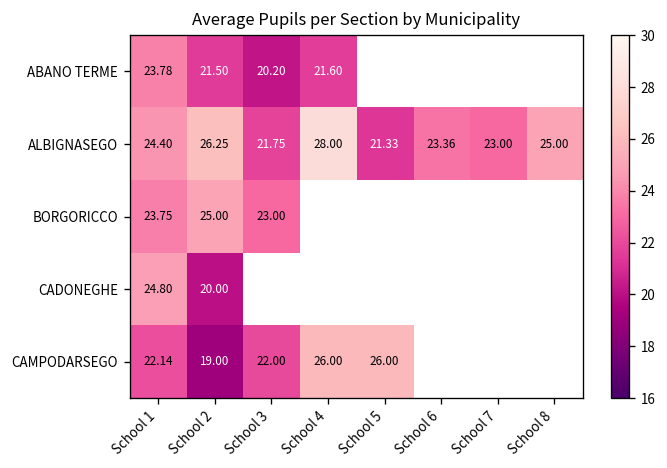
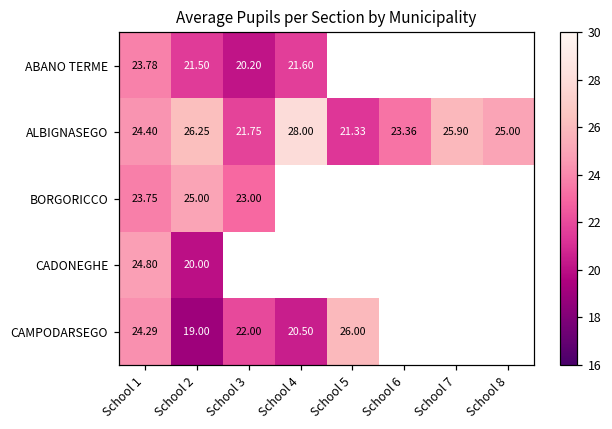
ALBIGNASEGO, School 7: 23.00 -> 25.90
CAMPODARSEGO, School 1: 22.14 -> 24.29
CAMPODARSEGO, School 4: 26.00 -> 20.50
